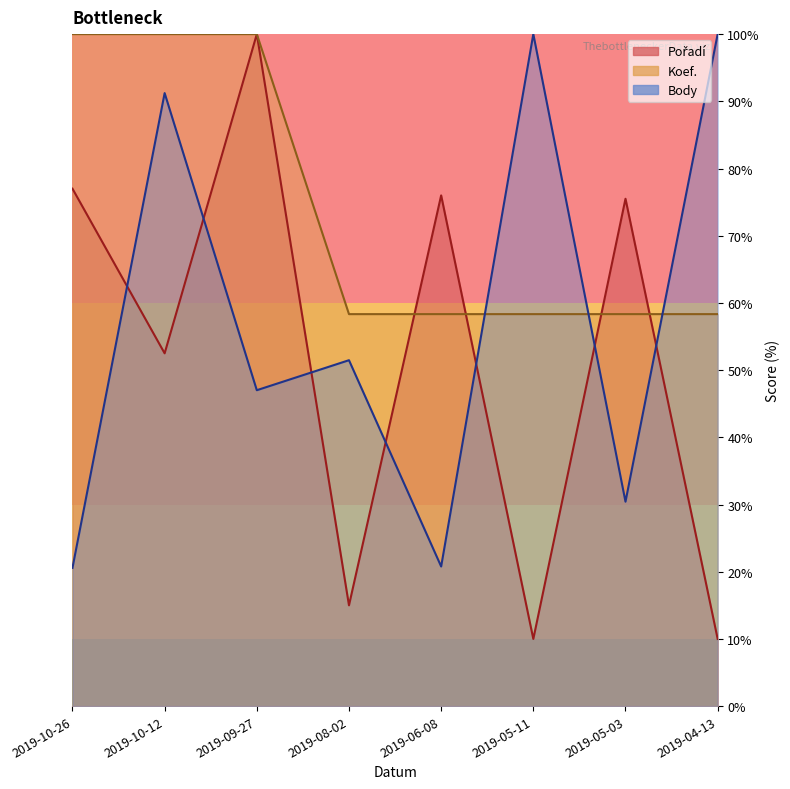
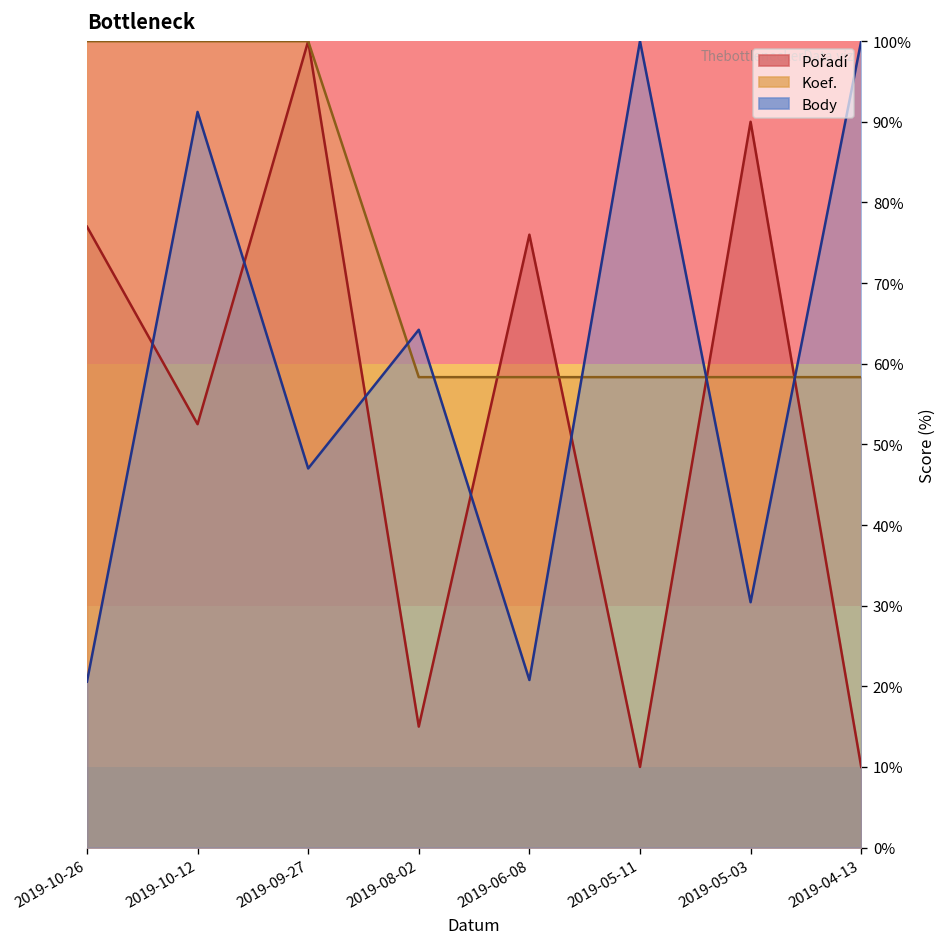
Body, 2019-08-02: 51% -> 64%
Pořadí, 2019-05-03: 76% -> 90%
